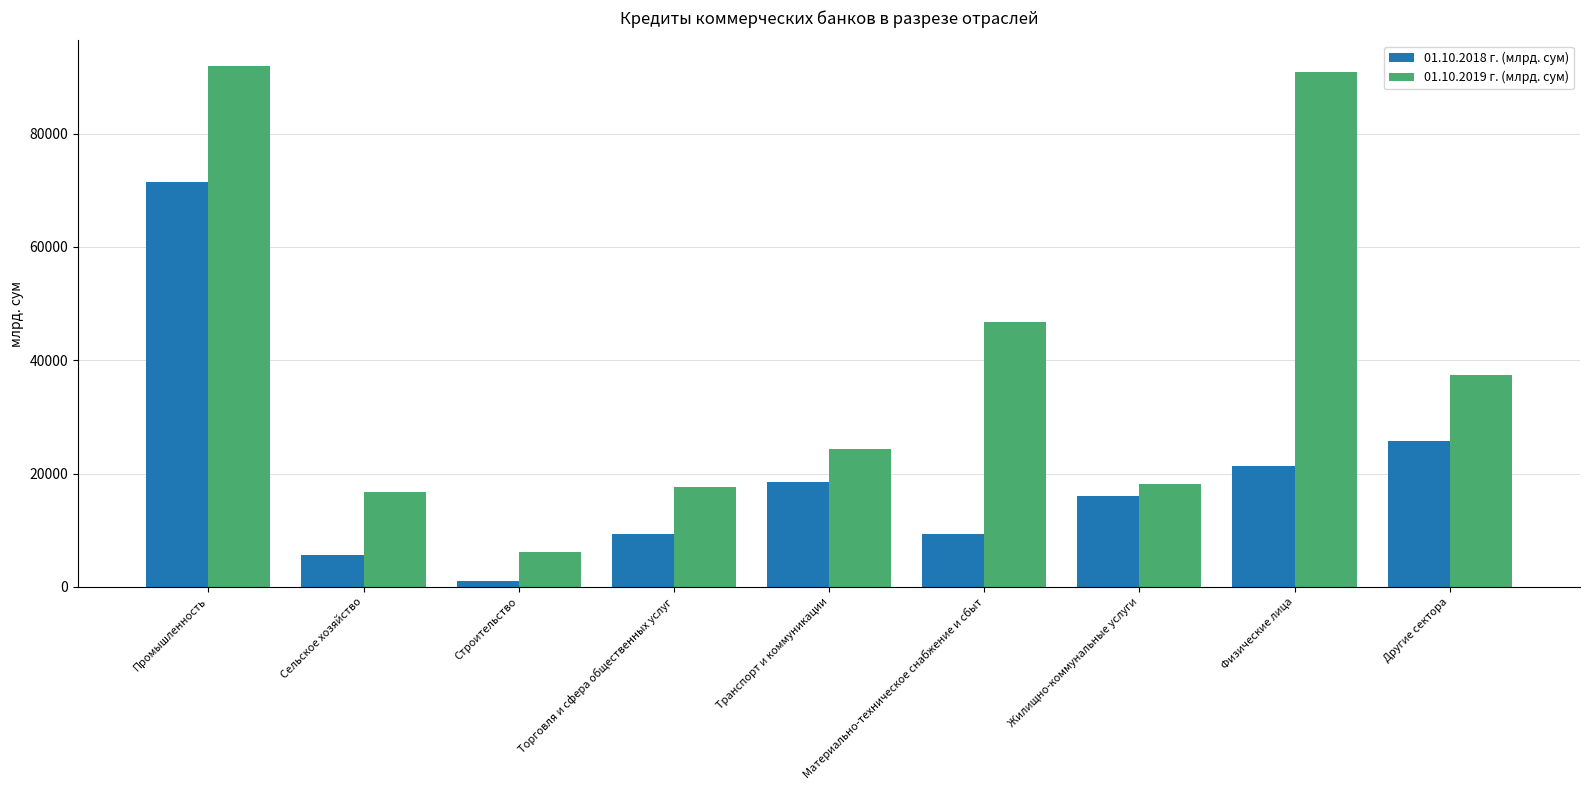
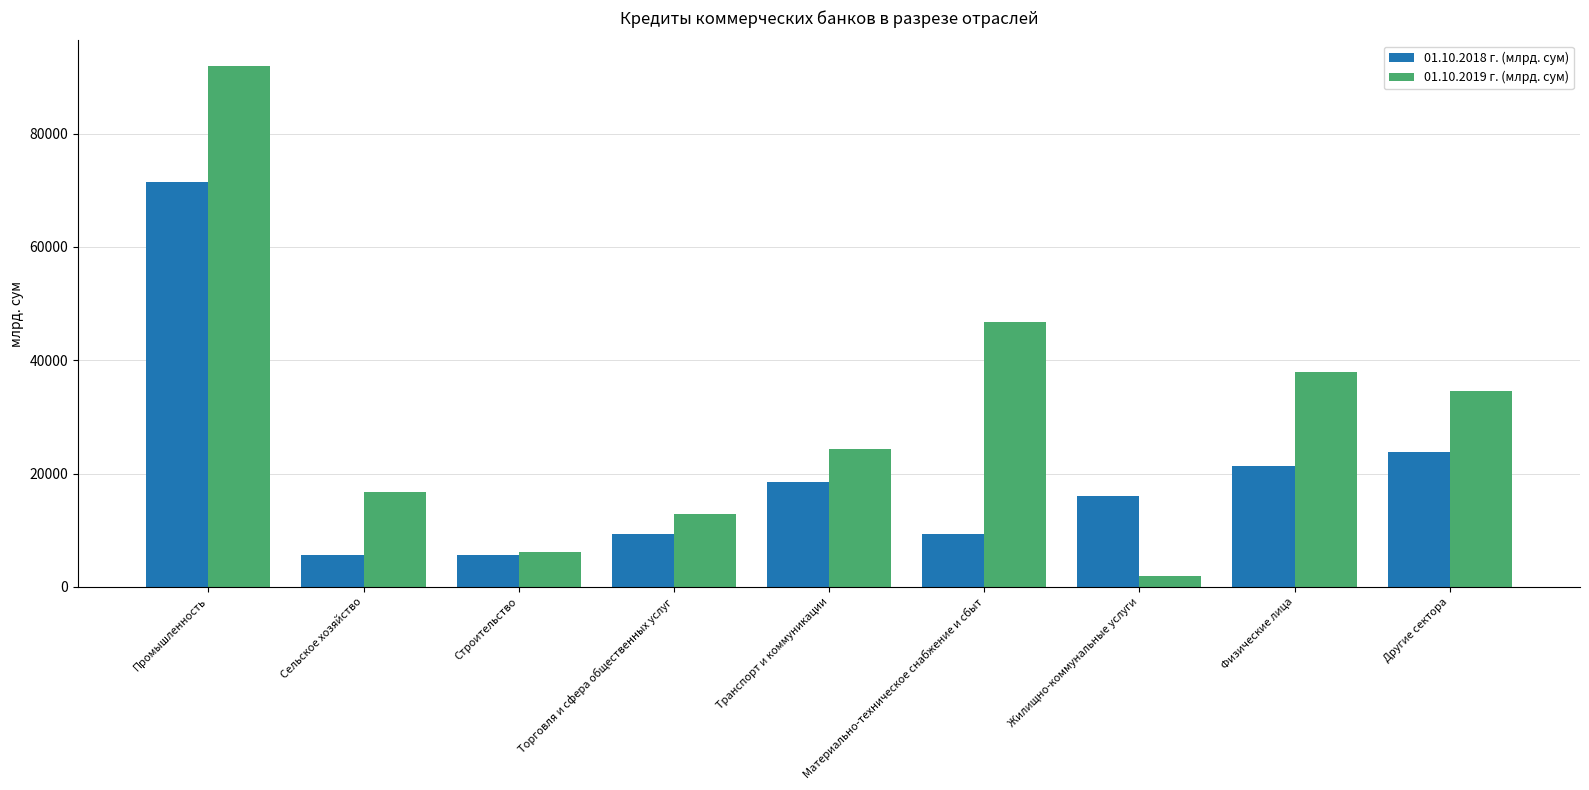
01.10.2018 г. (млрд. сум), Строительство: 1000 -> 6000
01.10.2019 г. (млрд. сум), Торговля и сфера общественных услуг: 18000 -> 13000
01.10.2019 г. (млрд. сум), Жилищно-коммунальные услуги: 18000 -> 2000
01.10.2019 г. (млрд. сум), Физические лица: 91000 -> 38000
01.10.2018 г. (млрд. сум), Другие сектора: 26000 -> 24000
01.10.2019 г. (млрд. сум), Другие сектора: 37000 -> 35000
